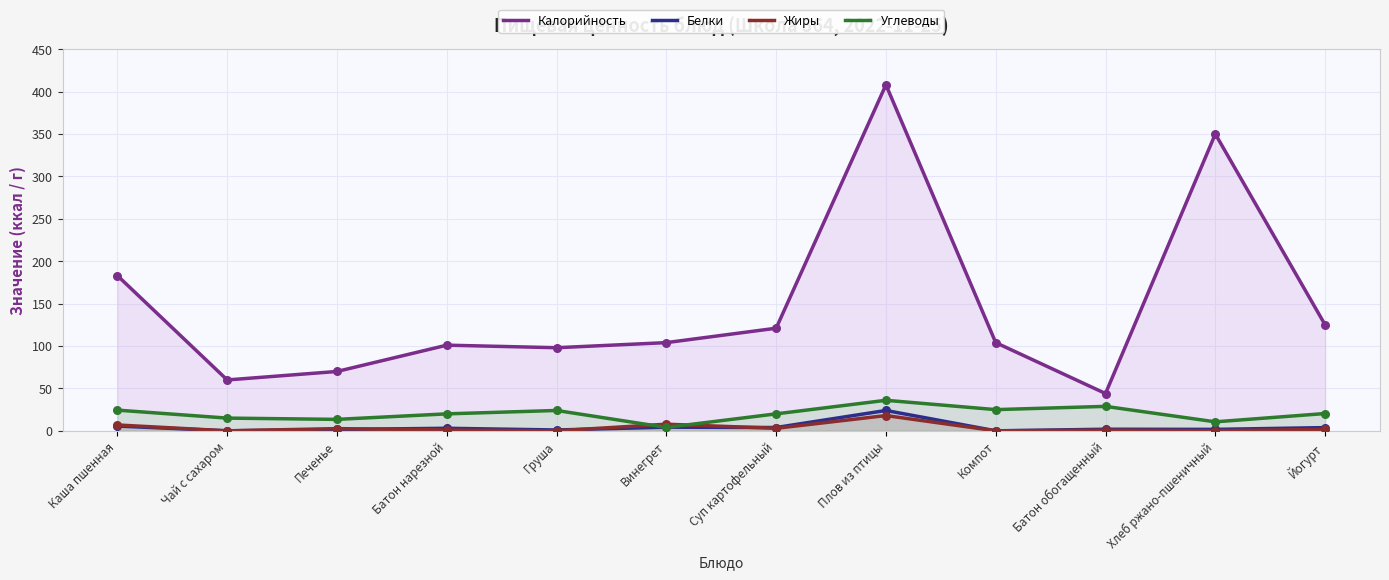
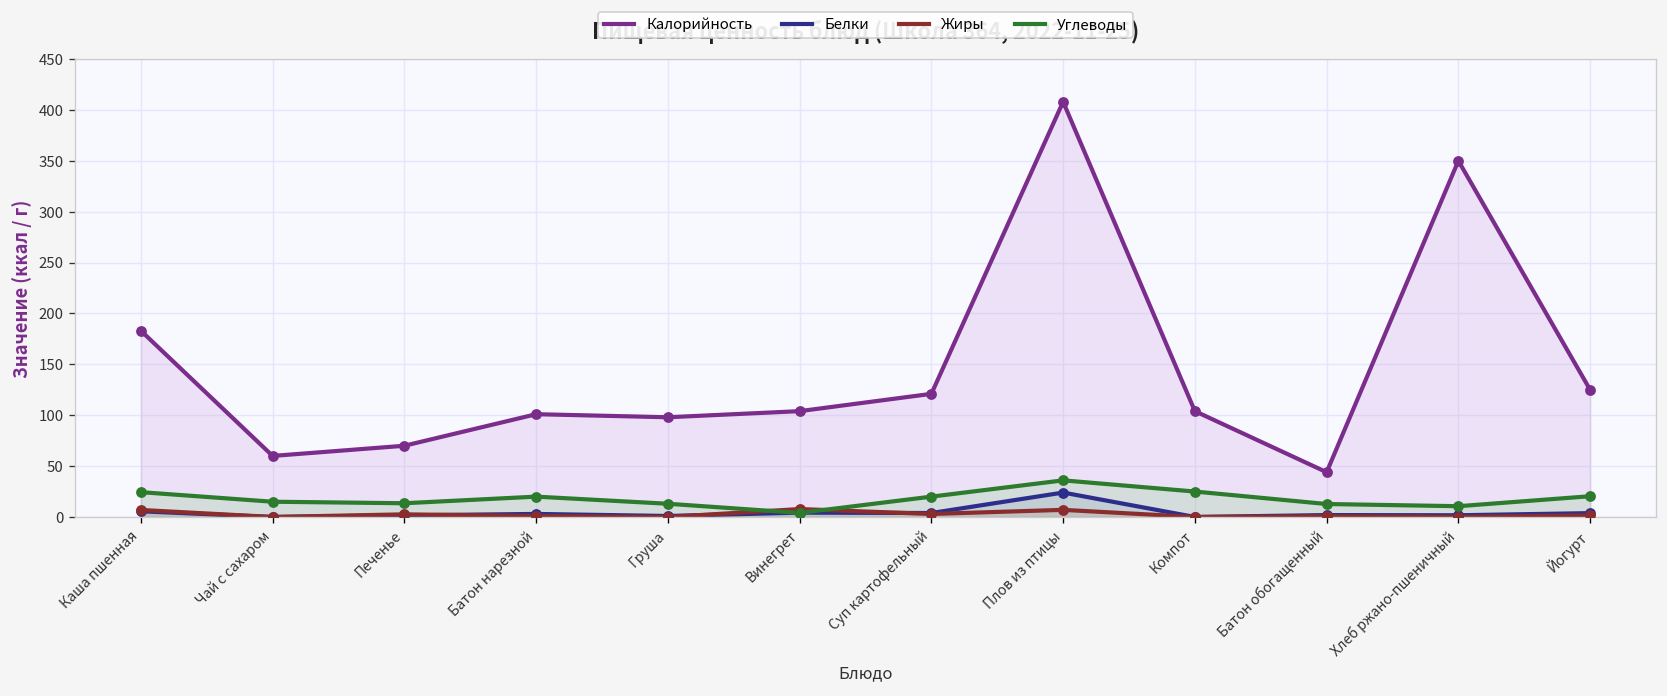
Углеводы, Груша: 20 -> 10
Жиры, Плов из птицы: 20 -> 10
Углеводы, Батон обогащенный: 30 -> 10
